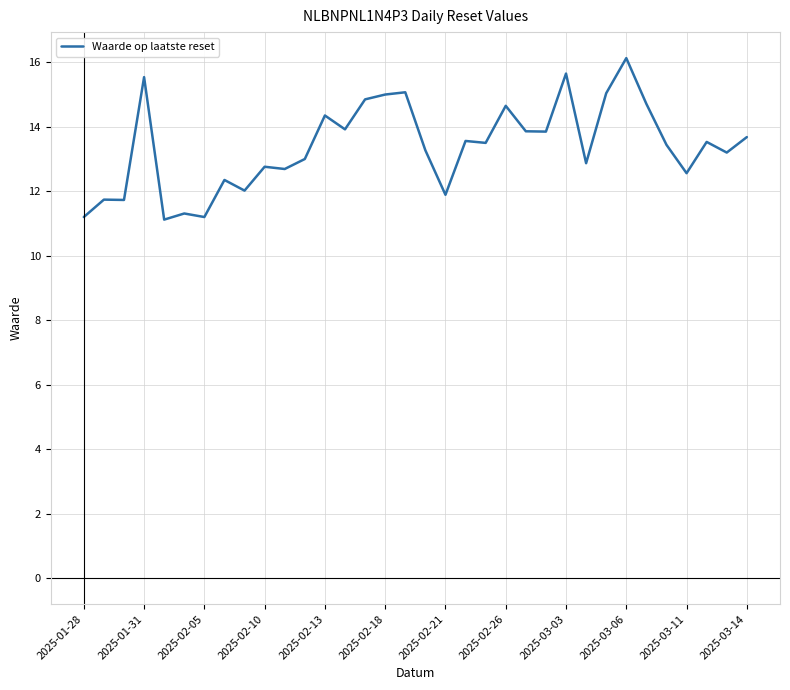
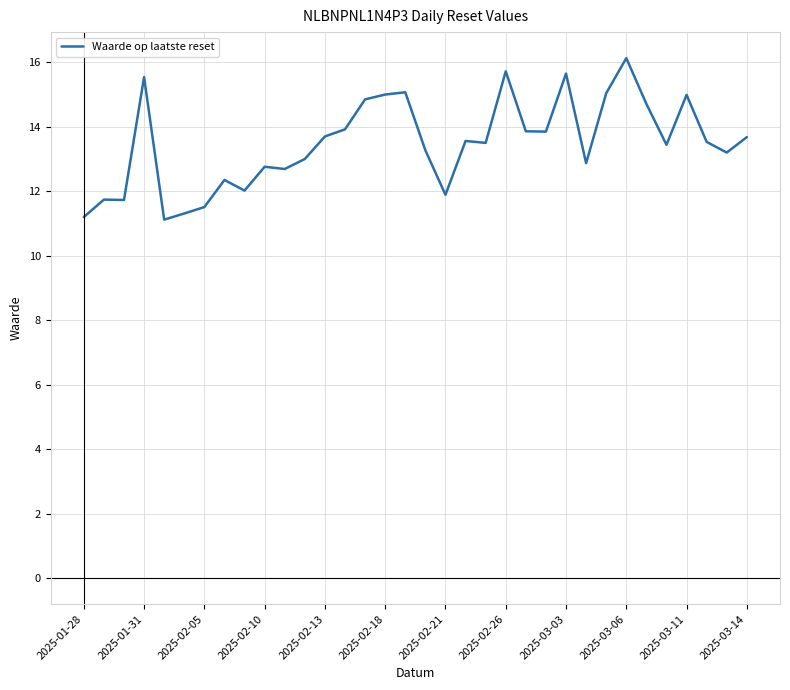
2025-02-05: 11.2 -> 11.5
2025-02-13: 14.4 -> 13.7
2025-02-26: 14.7 -> 15.7
2025-03-11: 12.6 -> 15.0
